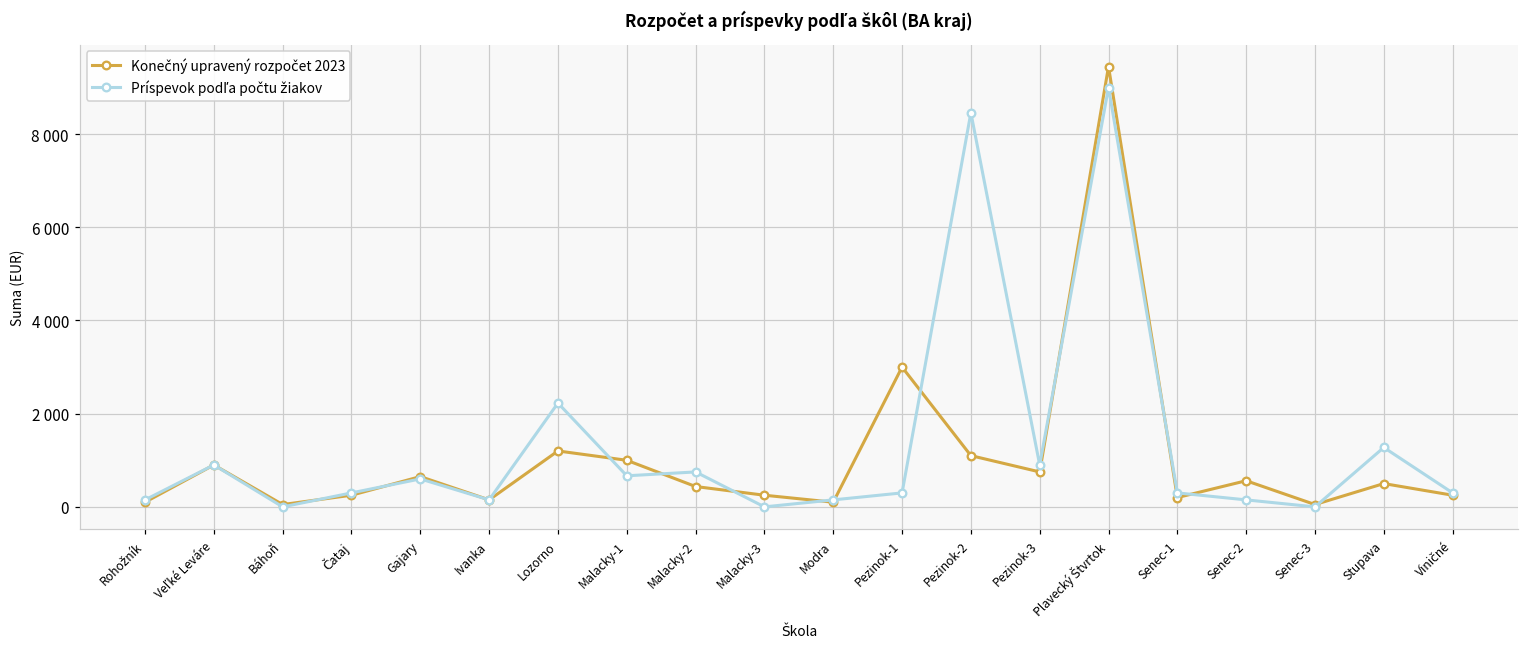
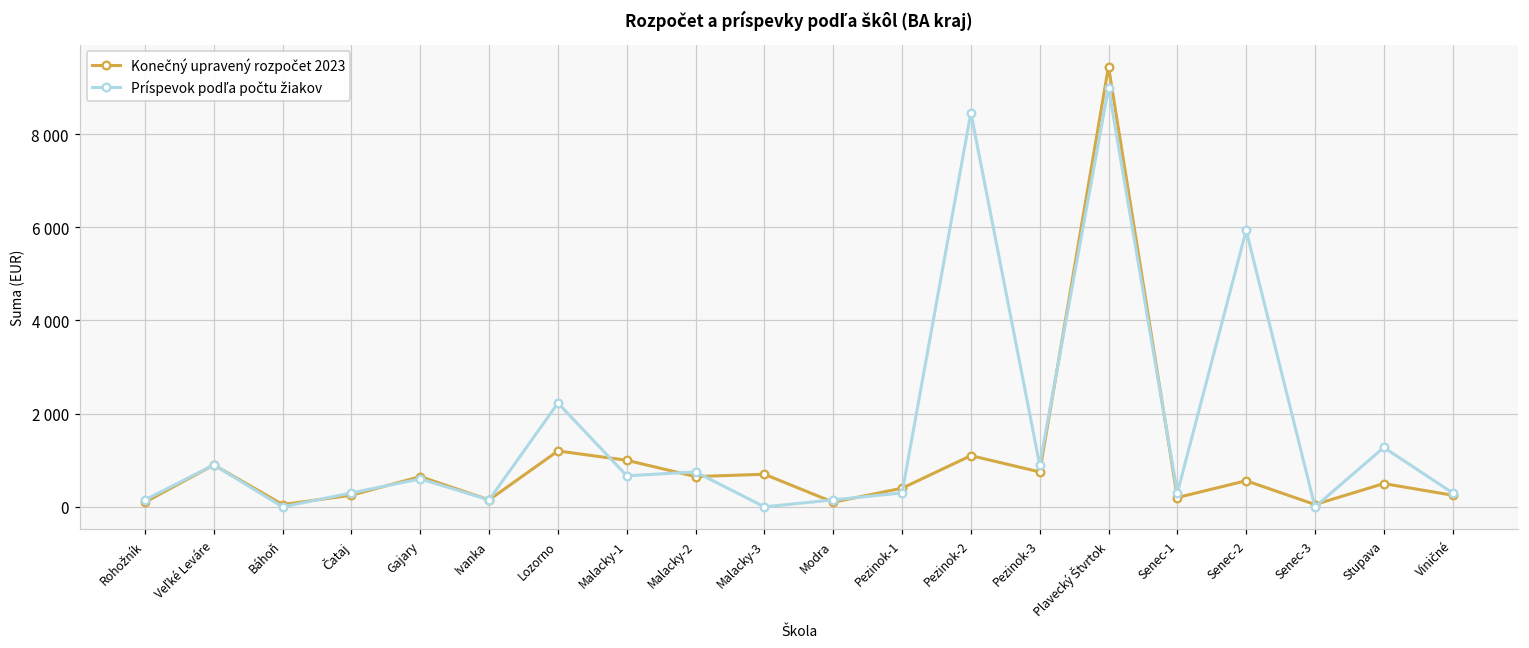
Konečný upravený rozpočet 2023, Malacky-2: 400 -> 700
Konečný upravený rozpočet 2023, Malacky-3: 300 -> 700
Konečný upravený rozpočet 2023, Pezinok-1: 3000 -> 400
Príspevok podľa počtu žiakov, Senec-2: 200 -> 5900
